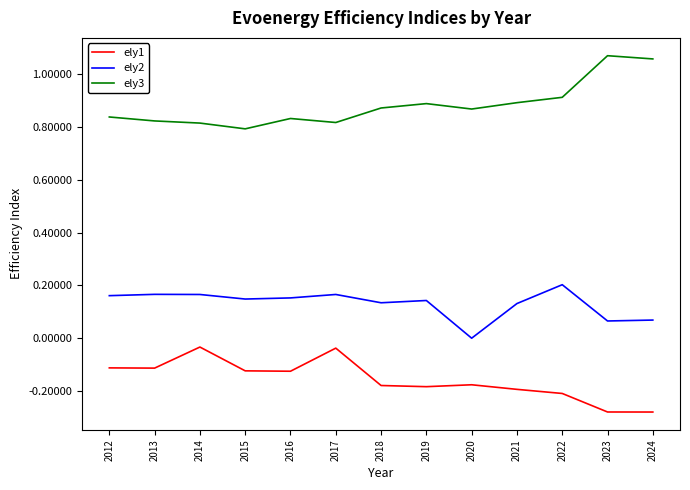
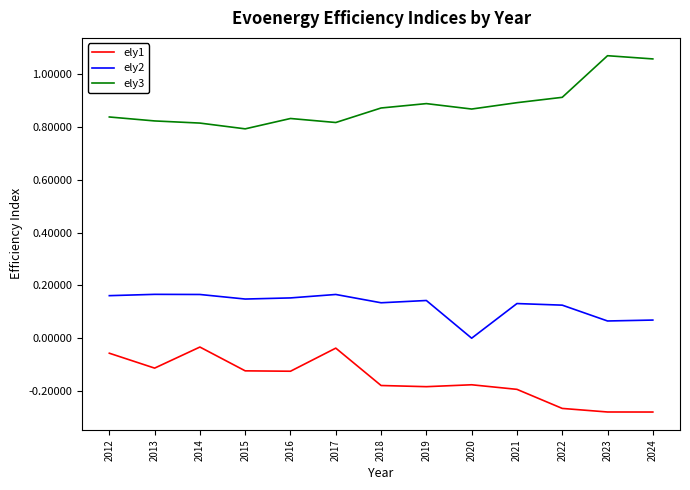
ely1, 2012: -0.11 -> -0.06
ely1, 2022: -0.21 -> -0.27
ely2, 2022: 0.20 -> 0.13
